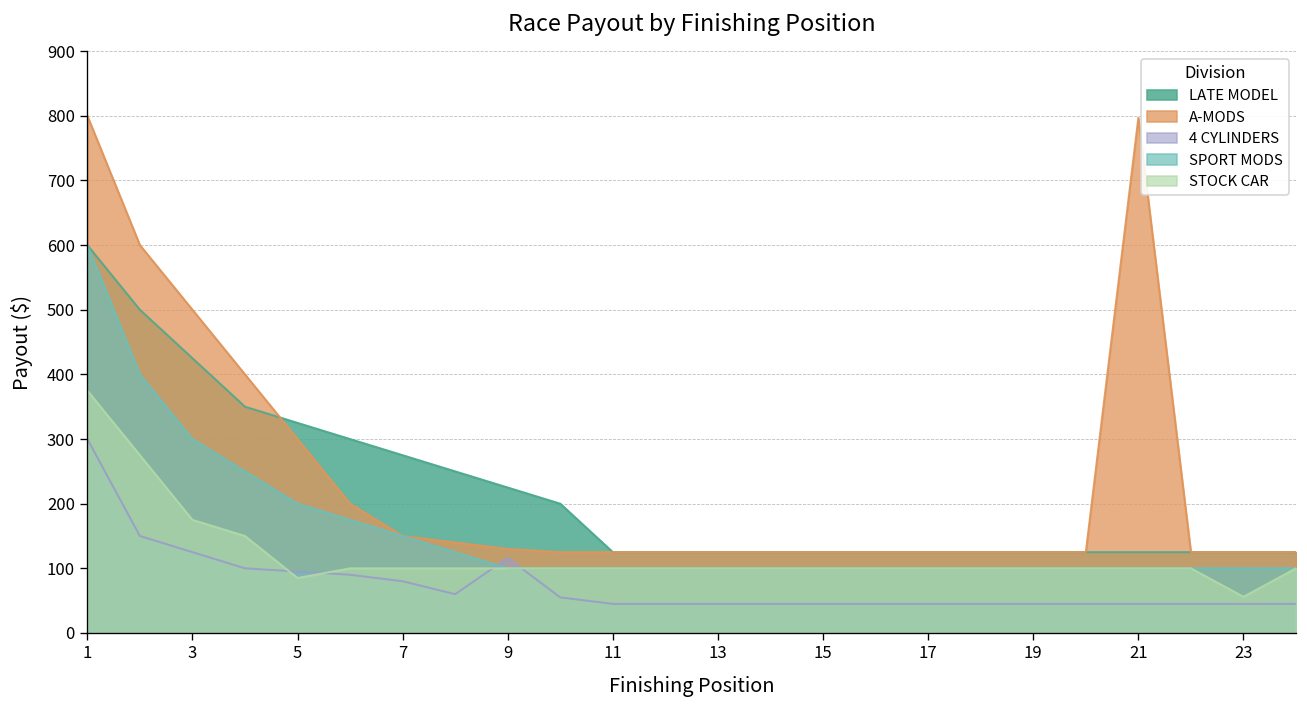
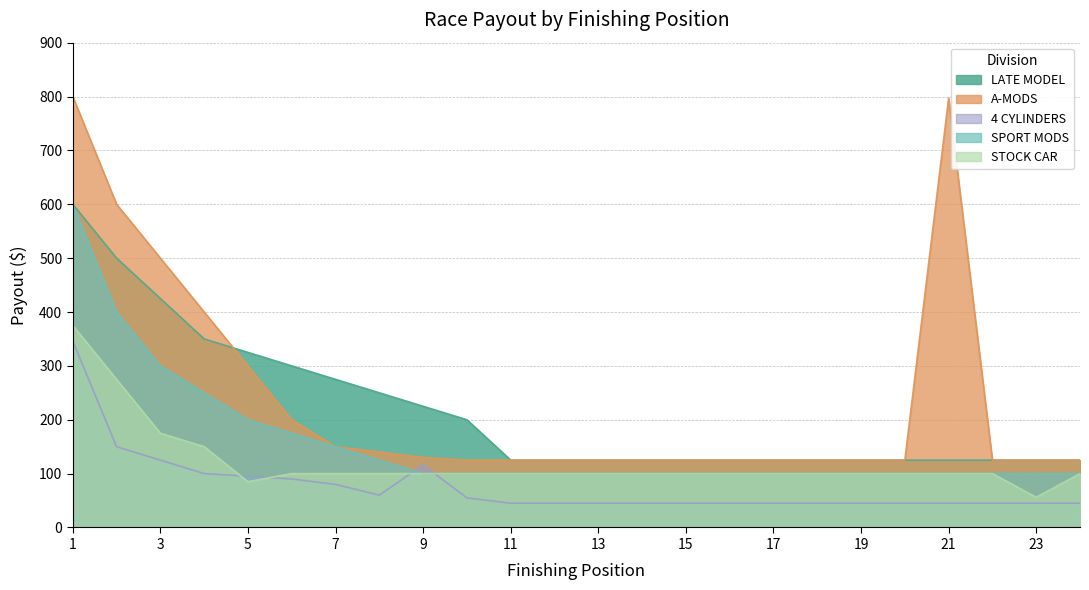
4 CYLINDERS, 1: 300 -> 350
